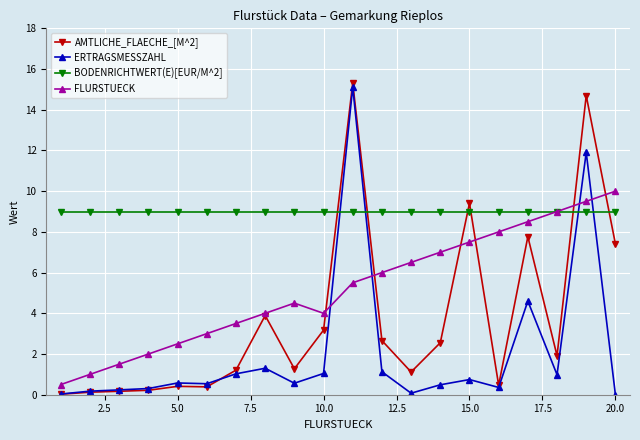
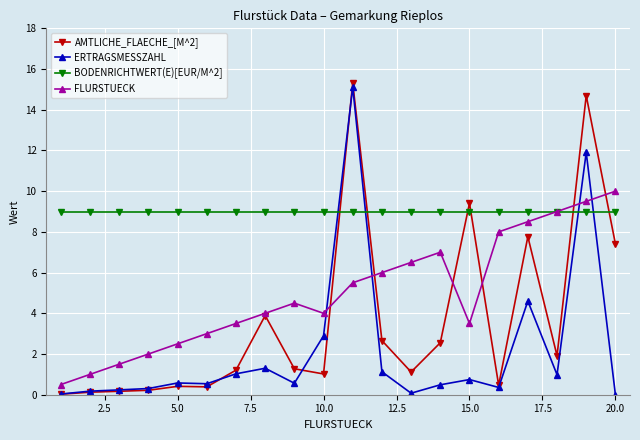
AMTLICHE_FLAECHE_[M^2], 10.0: 3.2 -> 1.0
ERTRAGSMESSZAHL, 10.0: 1.0 -> 2.9
FLURSTUECK, 15.0: 7.5 -> 3.5
